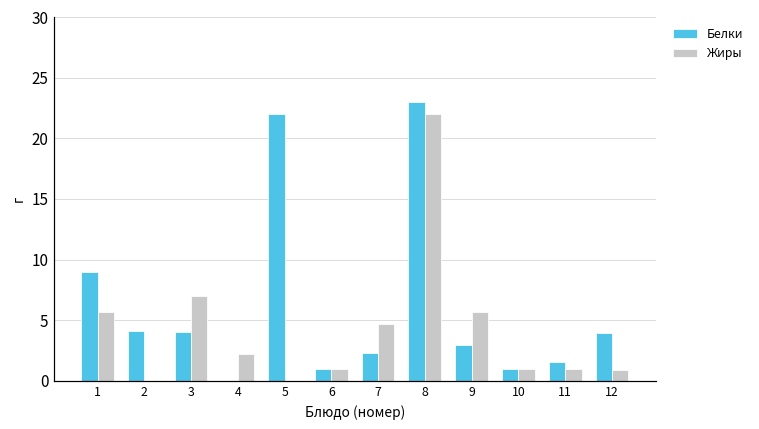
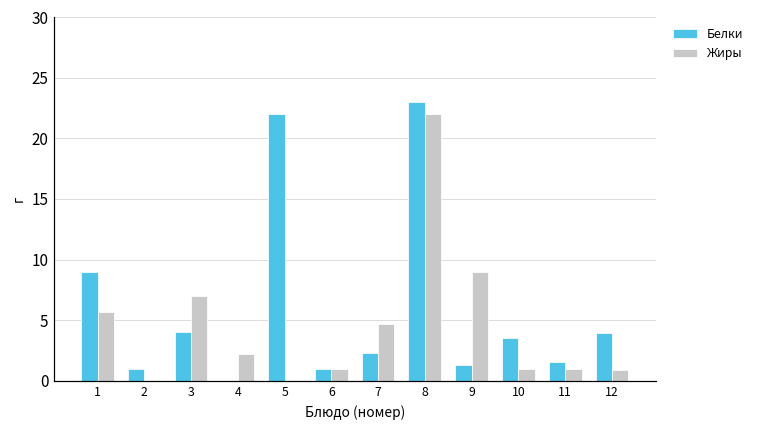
Белки, 2: 4.1 -> 1.0
Белки, 9: 3.0 -> 1.3
Жиры, 9: 5.7 -> 9.0
Белки, 10: 1.0 -> 3.5
